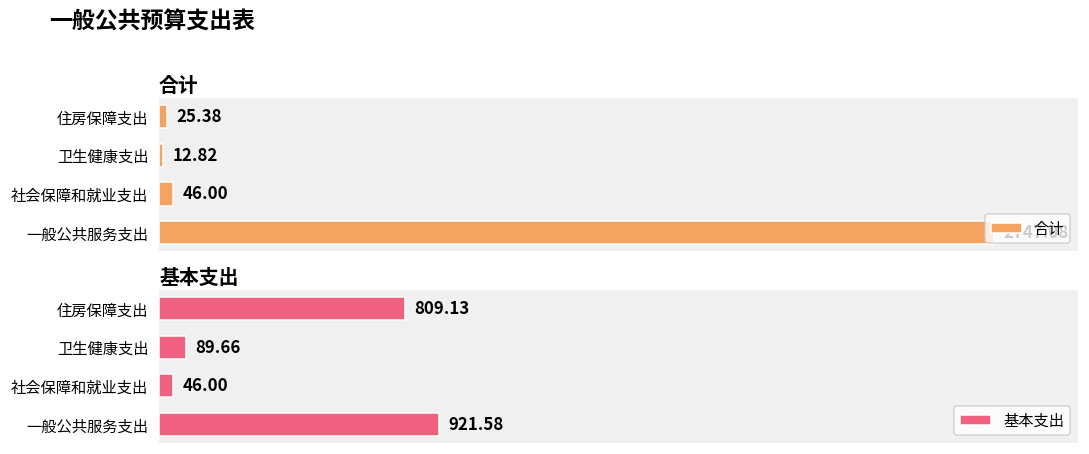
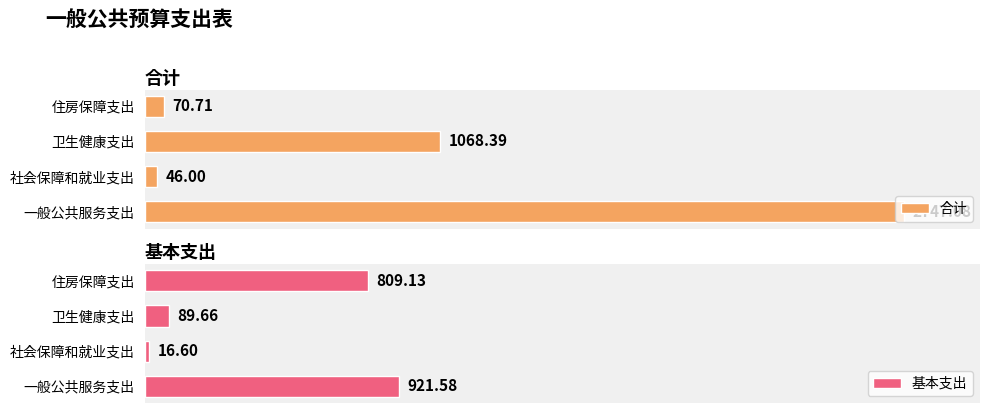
合计, 住房保障支出: 25.38 -> 70.71
合计, 卫生健康支出: 12.82 -> 1068.39
基本支出, 社会保障和就业支出: 46.00 -> 16.60
